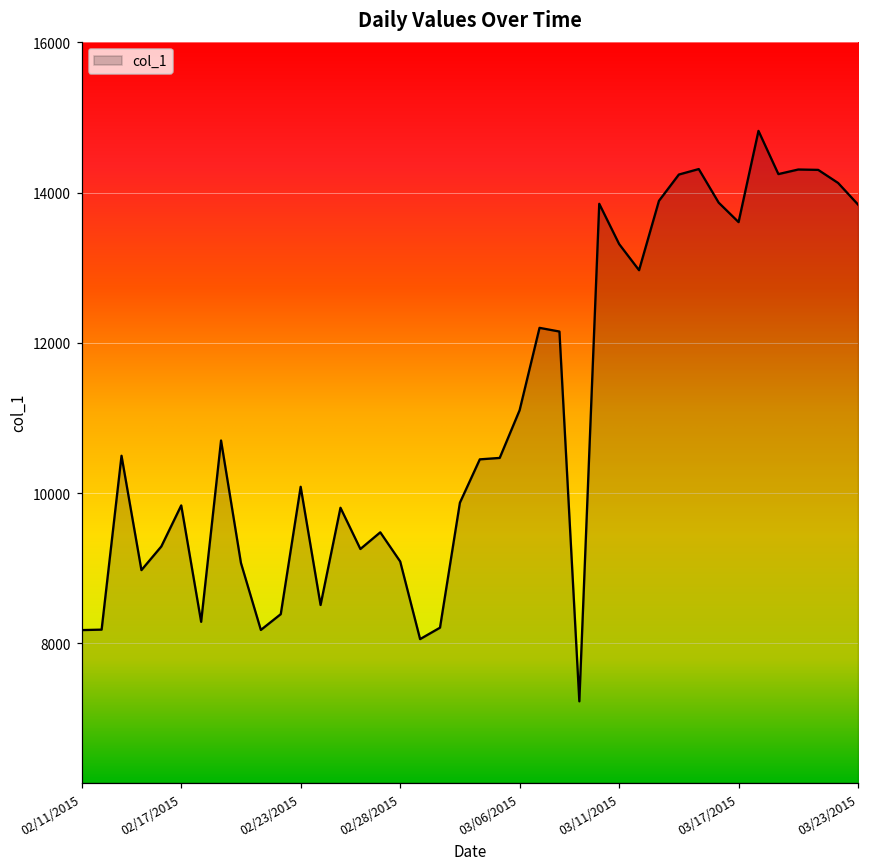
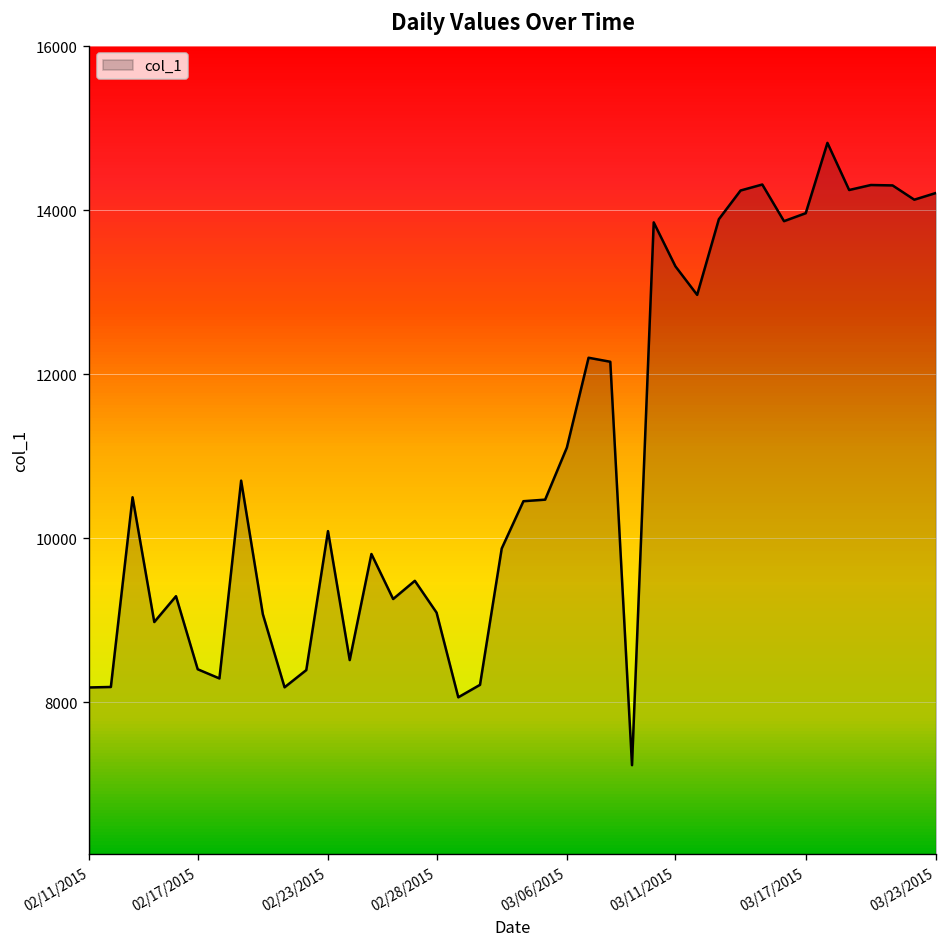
02/17/2015: 9800 -> 8400
03/17/2015: 13600 -> 14000
03/23/2015: 13800 -> 14200
